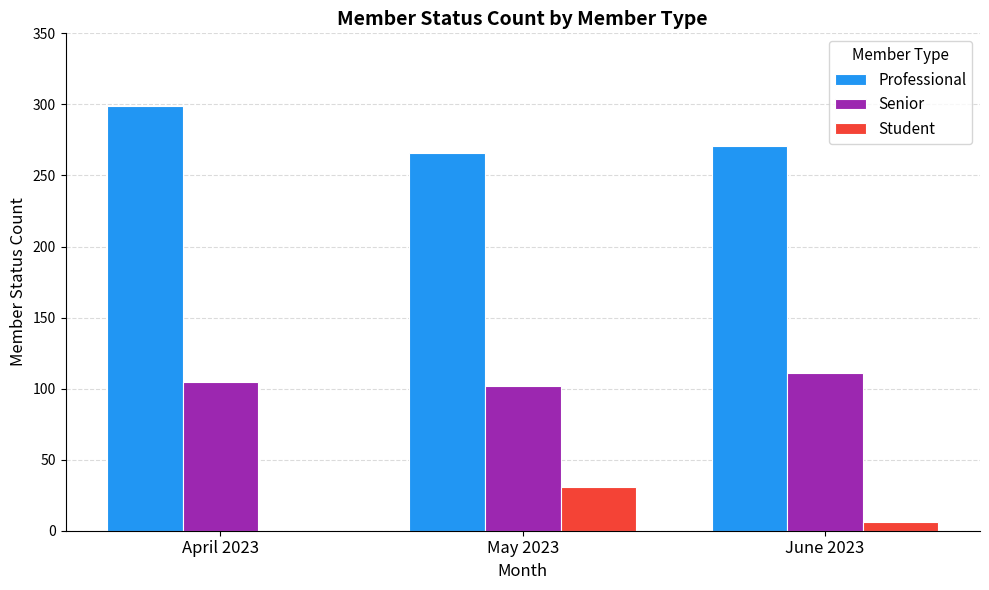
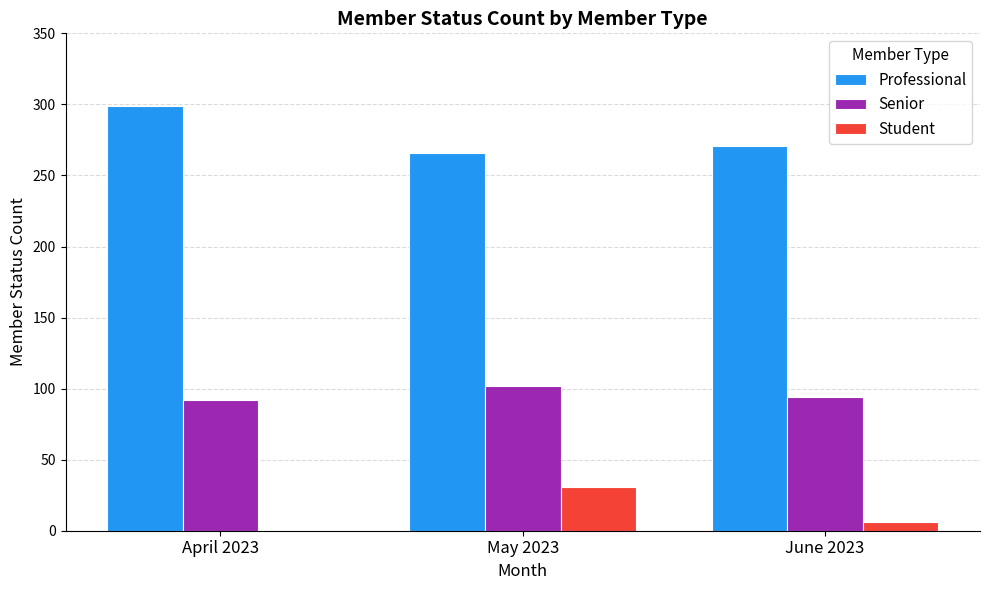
Senior, April 2023: 105 -> 92
Senior, June 2023: 111 -> 94
